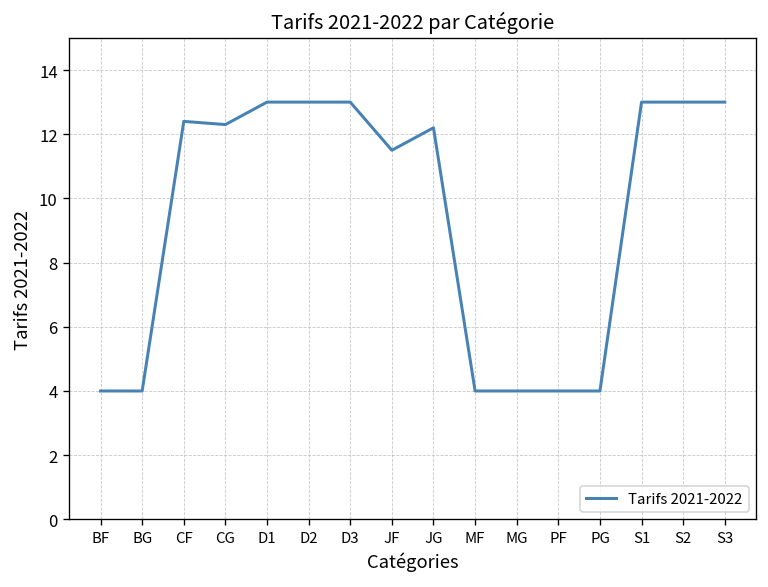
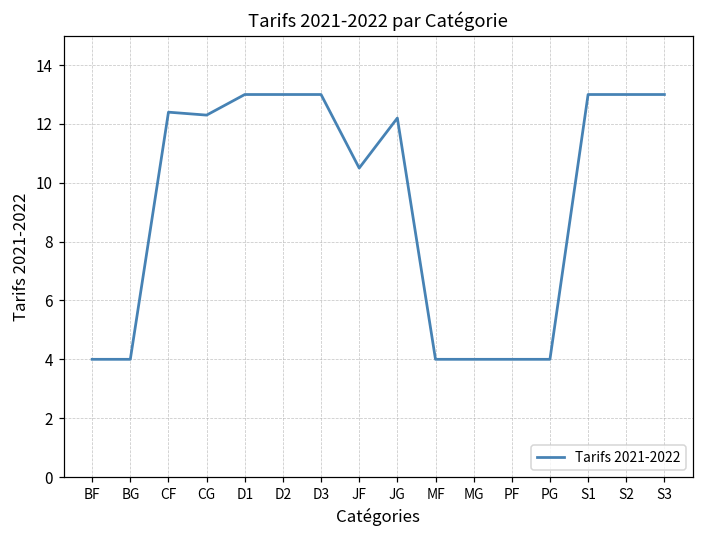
JF: 11.5 -> 10.5
